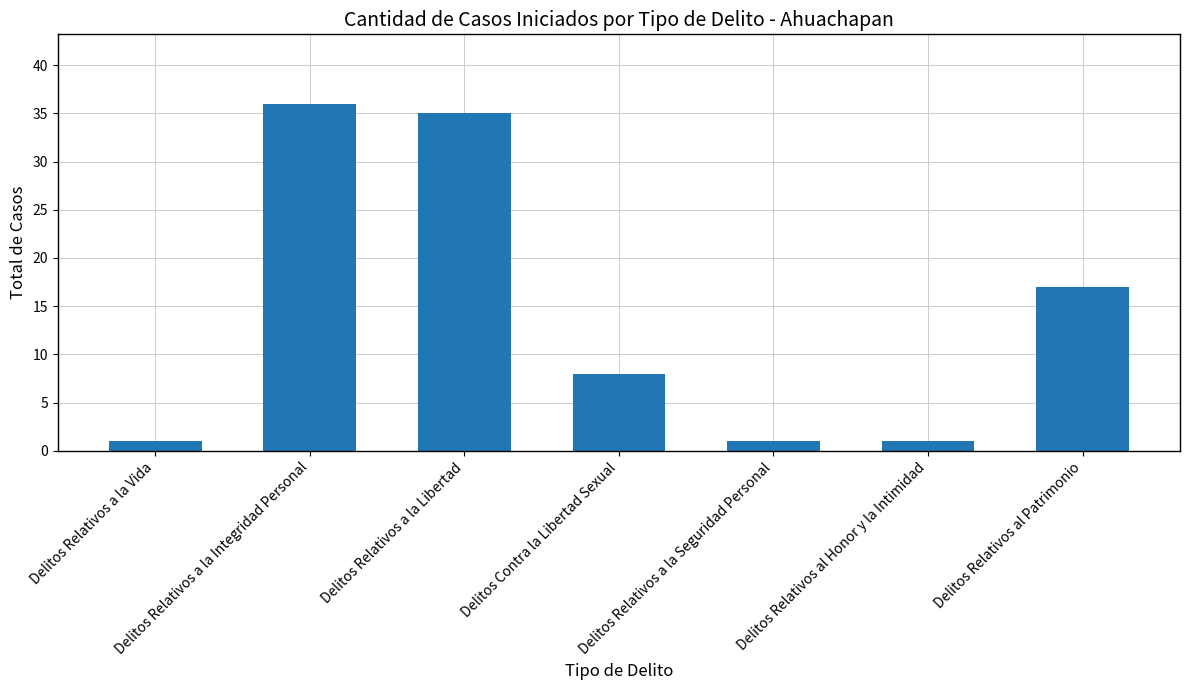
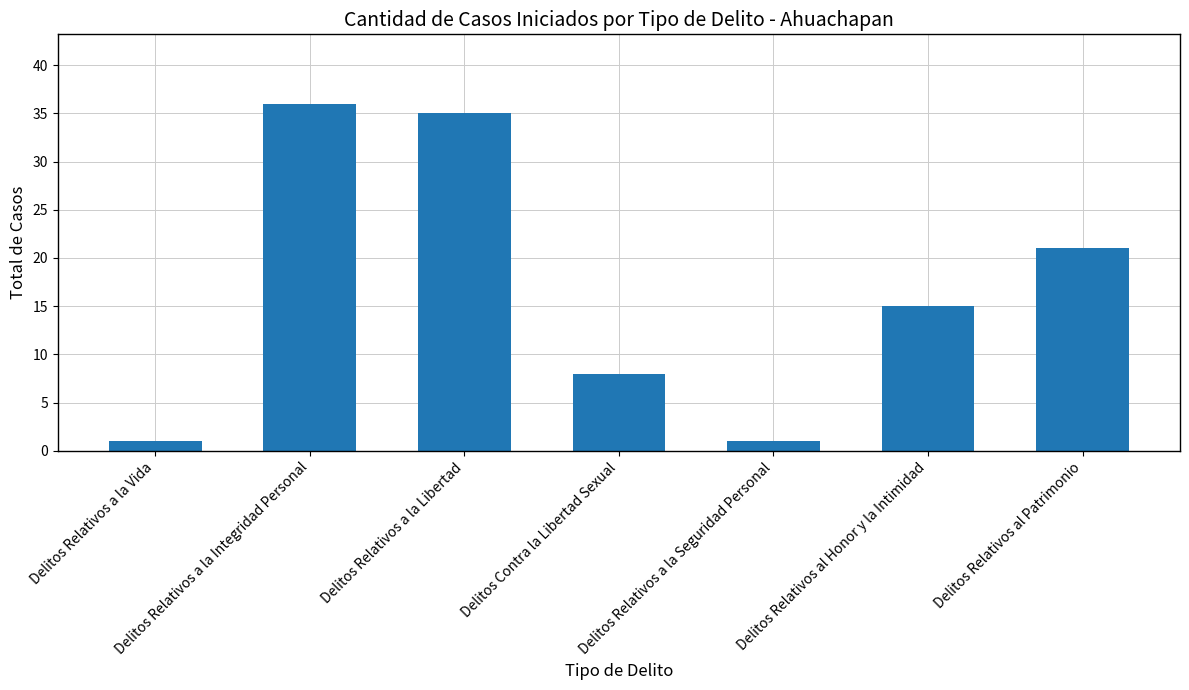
Delitos Relativos al Honor y la Intimidad: 1 -> 15
Delitos Relativos al Patrimonio: 17 -> 21
